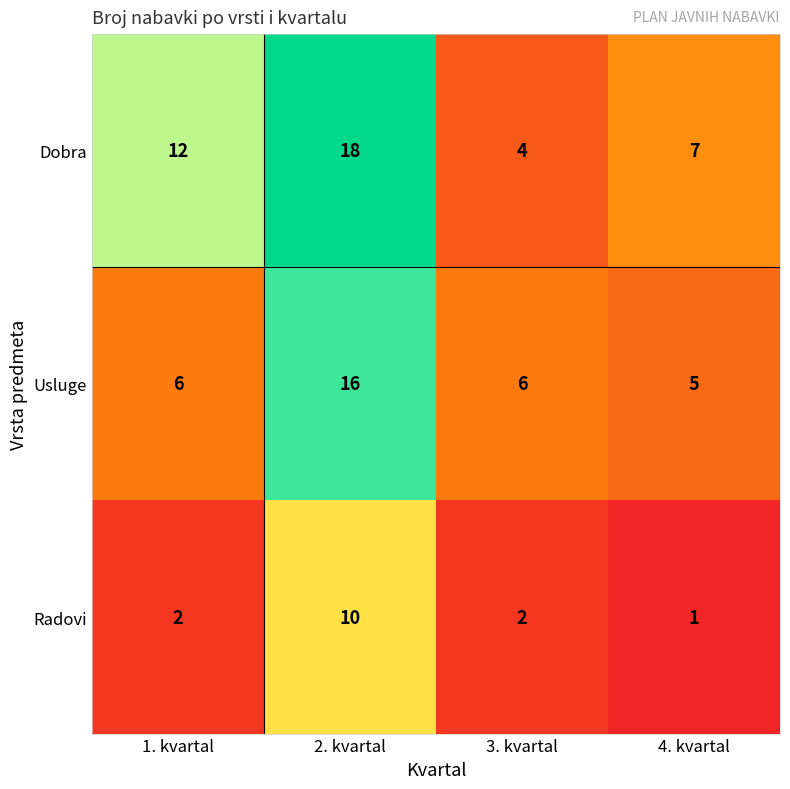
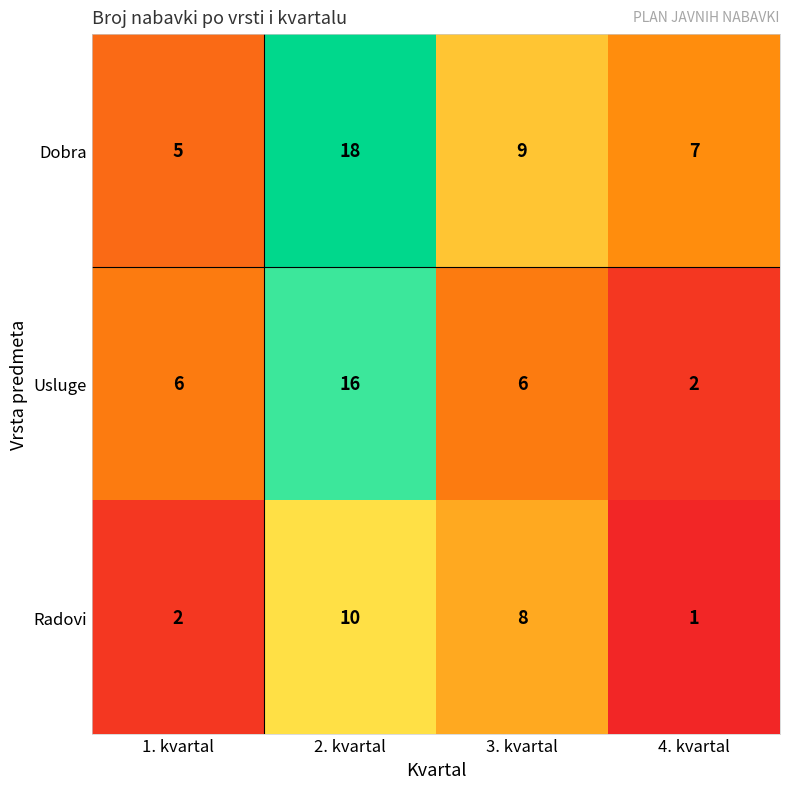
Dobra, 1. kvartal: 12 -> 5
Dobra, 3. kvartal: 4 -> 9
Usluge, 4. kvartal: 5 -> 2
Radovi, 3. kvartal: 2 -> 8
